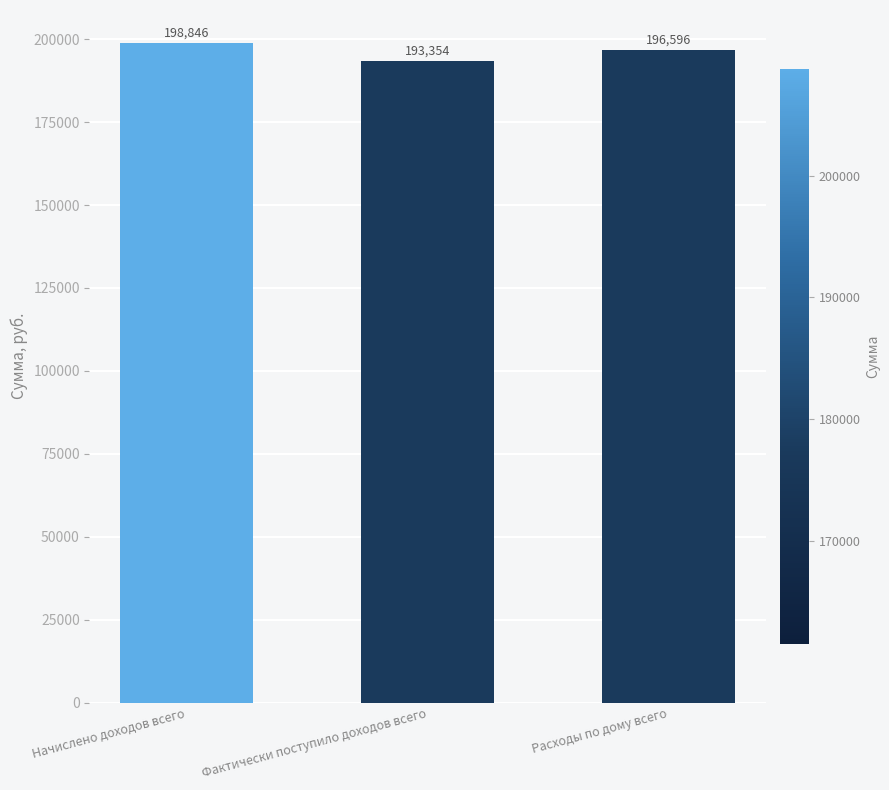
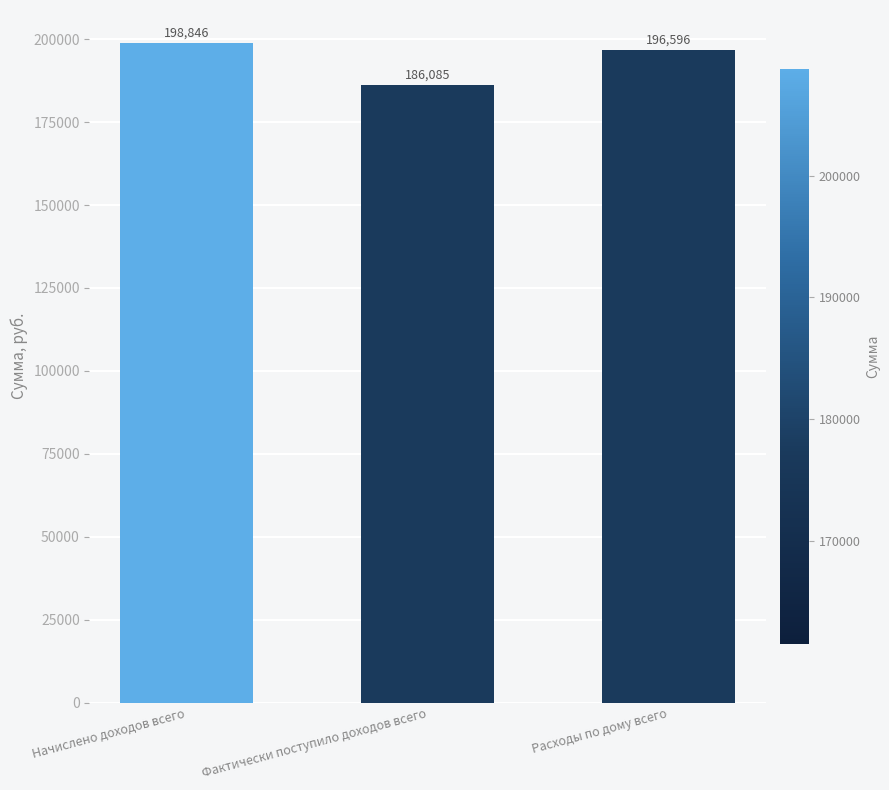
Фактически поступило доходов всего: 193,354 -> 186,085
